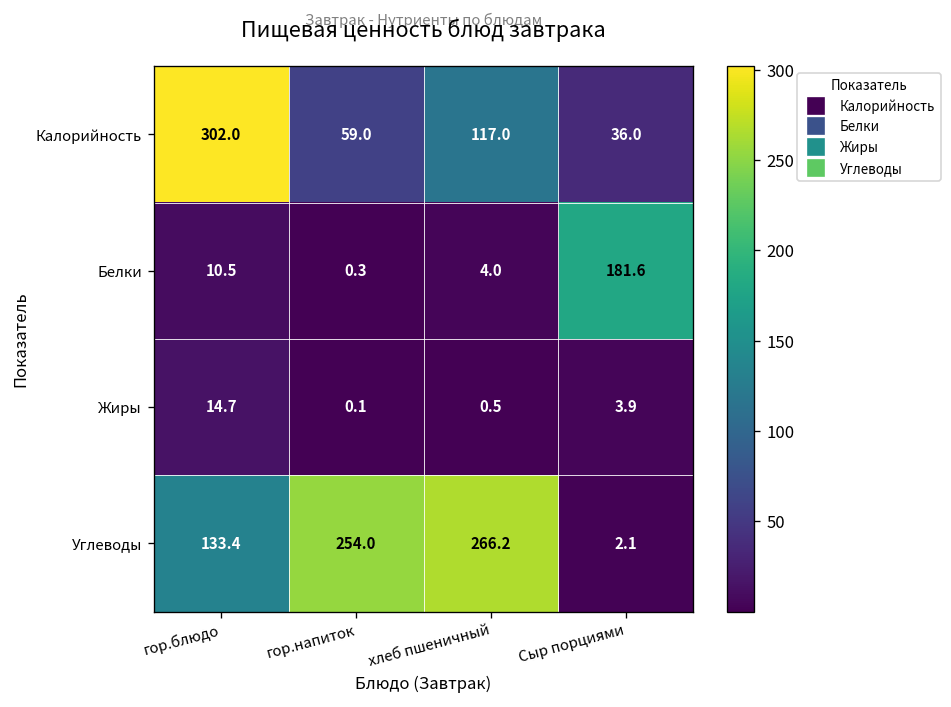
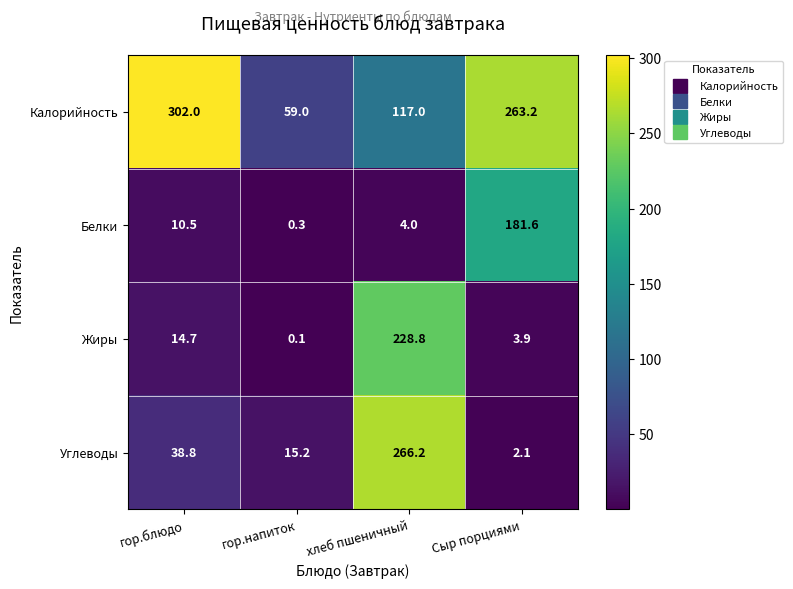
Калорийность, Сыр порциями: 36.0 -> 263.2
Жиры, хлеб пшеничный: 0.5 -> 228.8
Углеводы, гор.блюдо: 133.4 -> 38.8
Углеводы, гор.напиток: 254.0 -> 15.2
